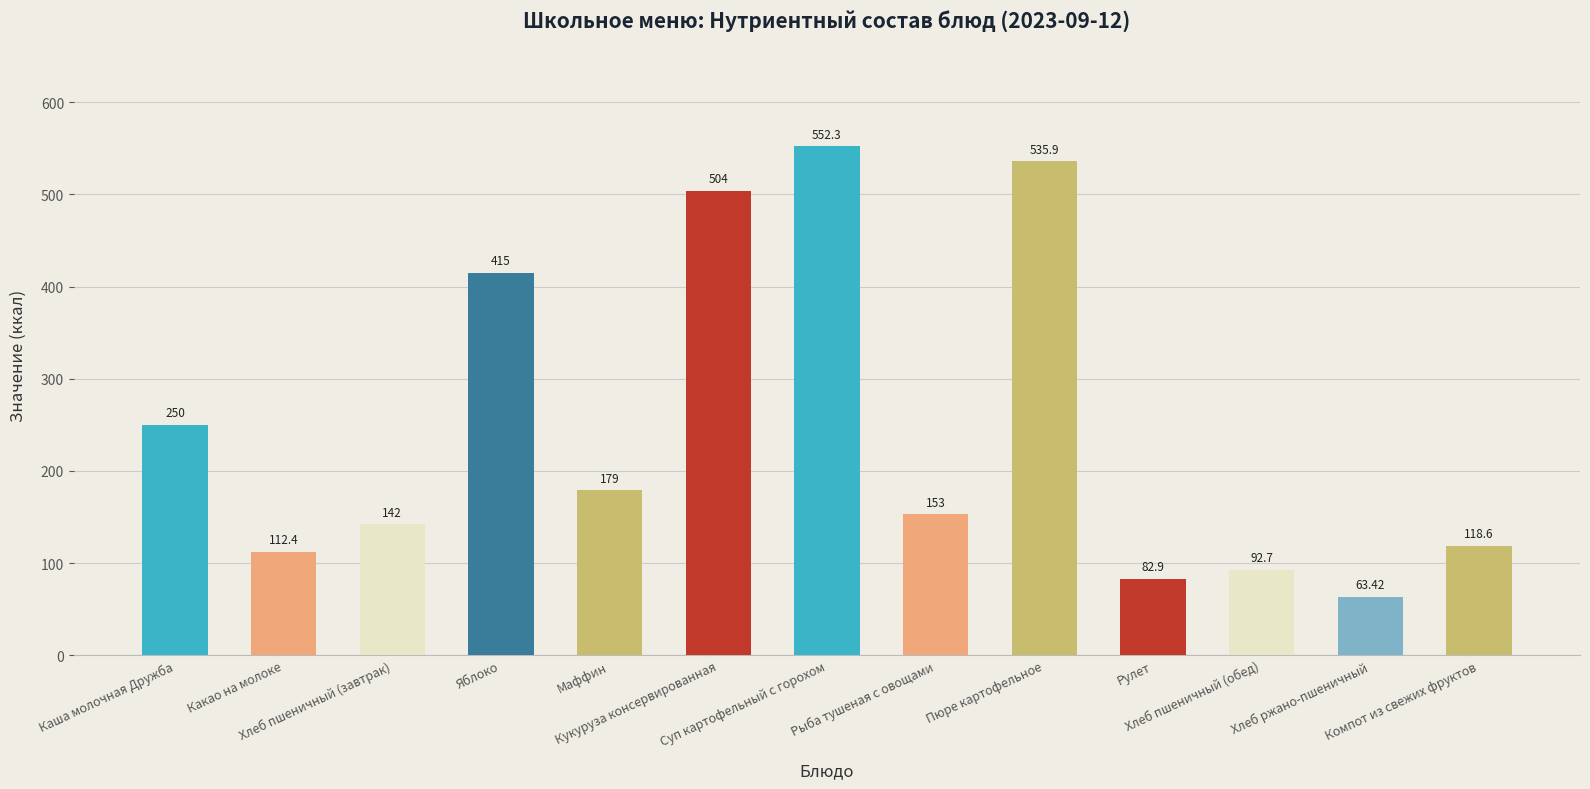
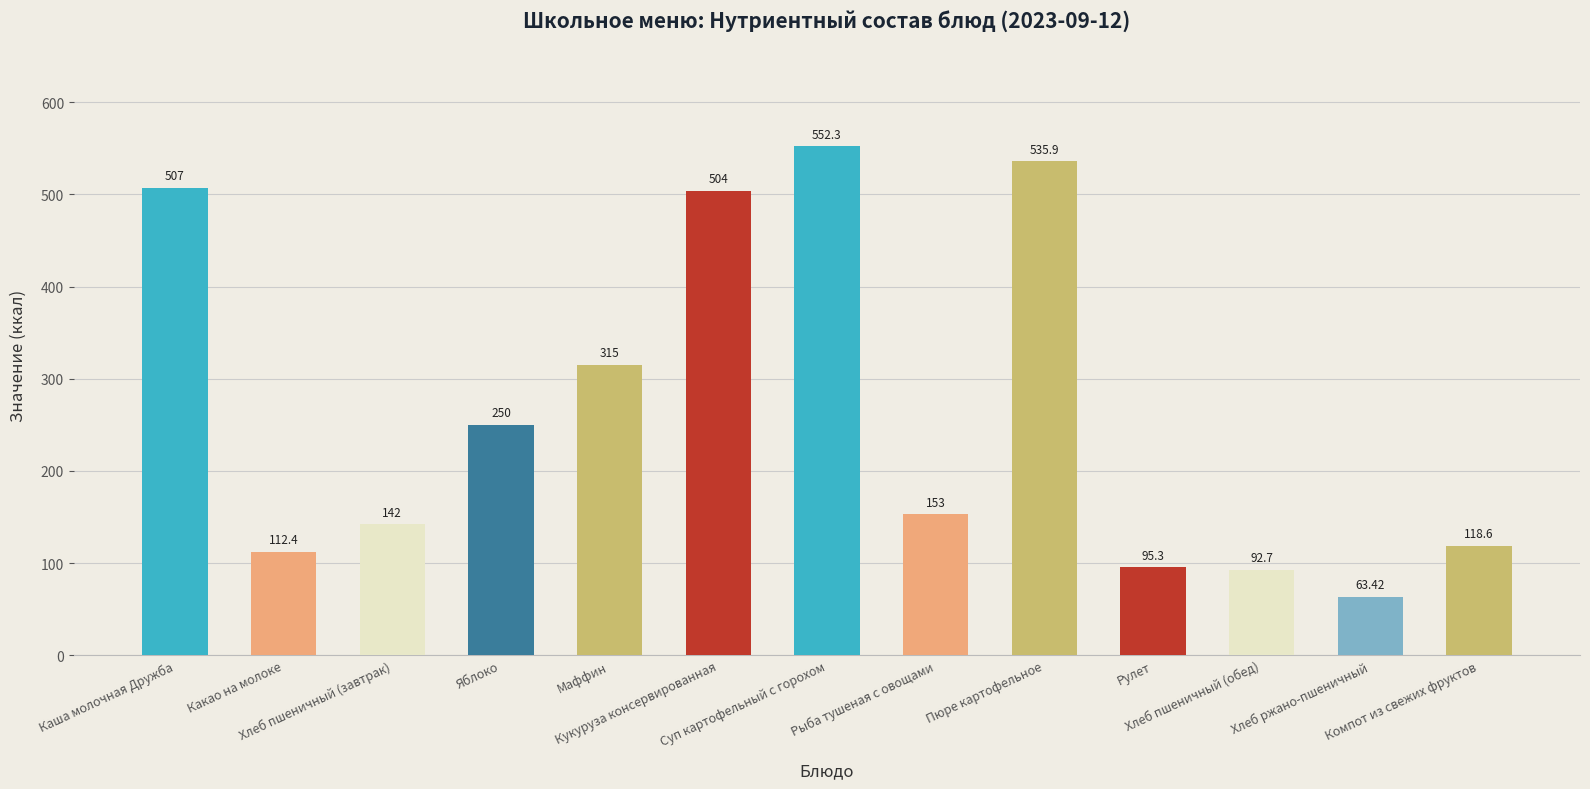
Каша молочная Дружба: 250 -> 507
Яблоко: 415 -> 250
Маффин: 179 -> 315
Рулет: 82.9 -> 95.3
